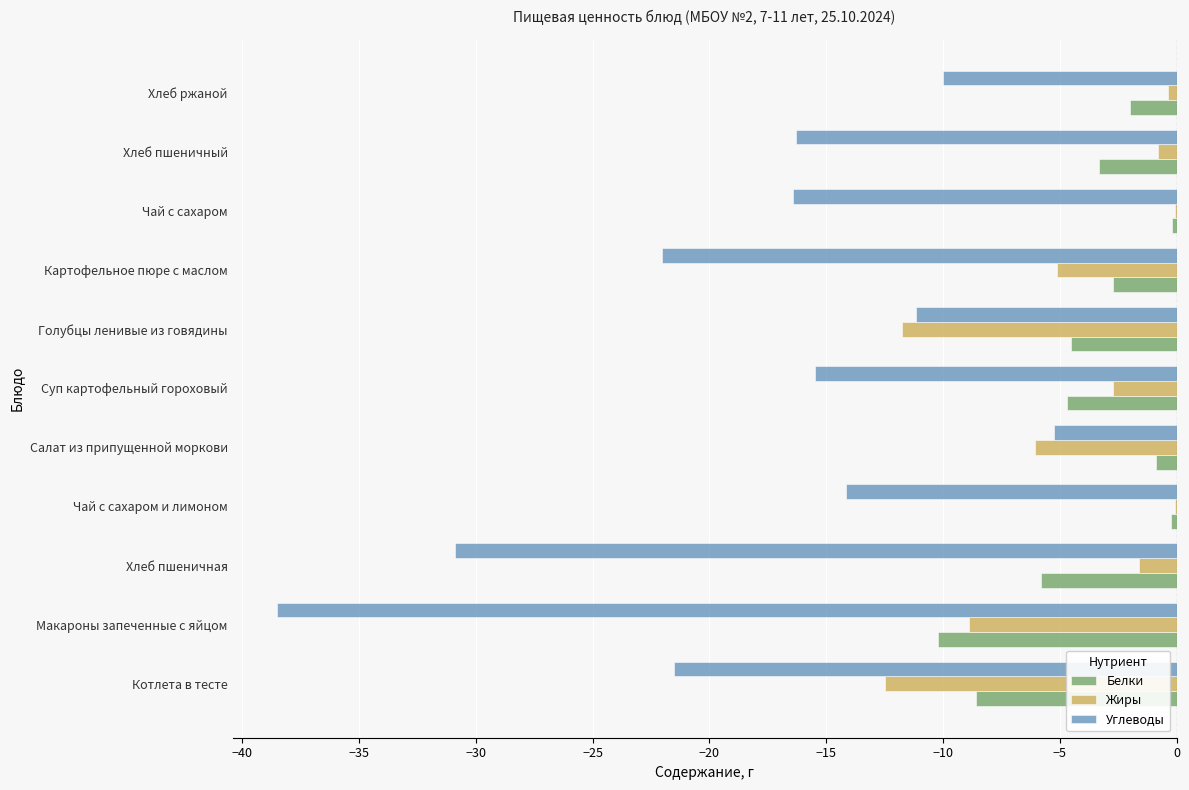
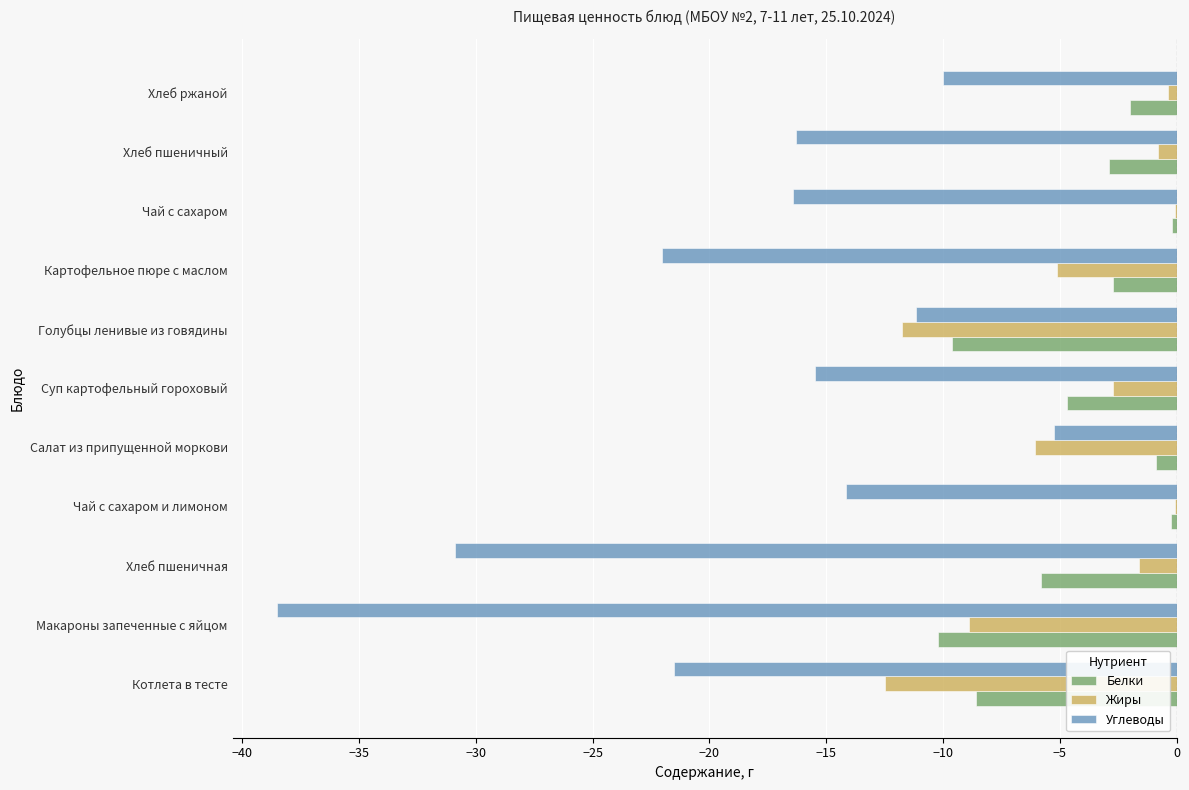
Белки, Хлеб пшеничный: -3.3 -> -2.9
Белки, Голубцы ленивые из говядины: -4.5 -> -9.6
